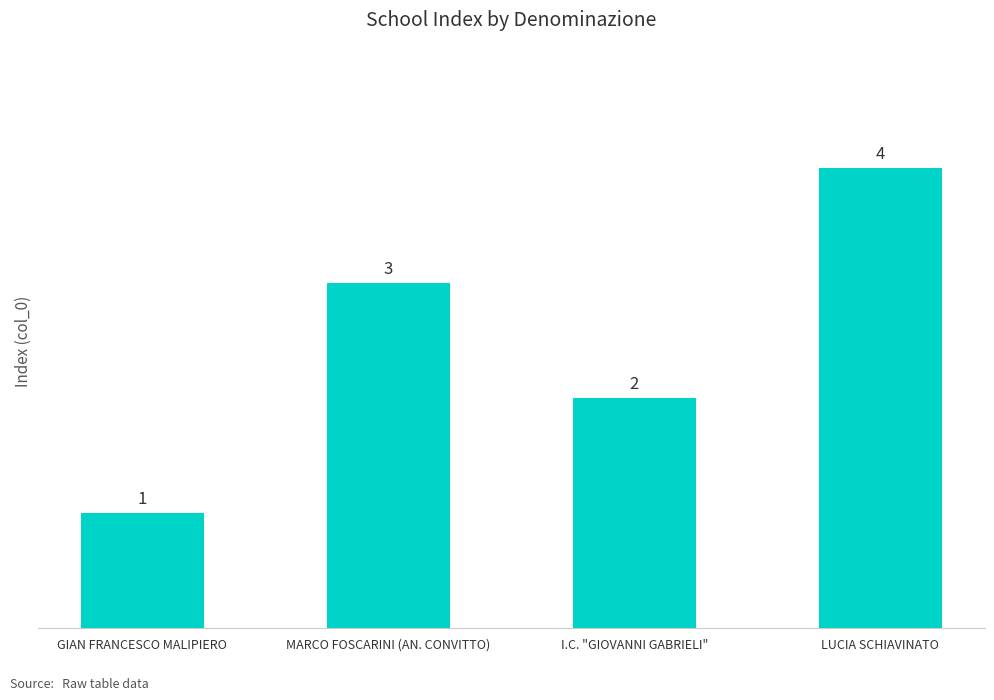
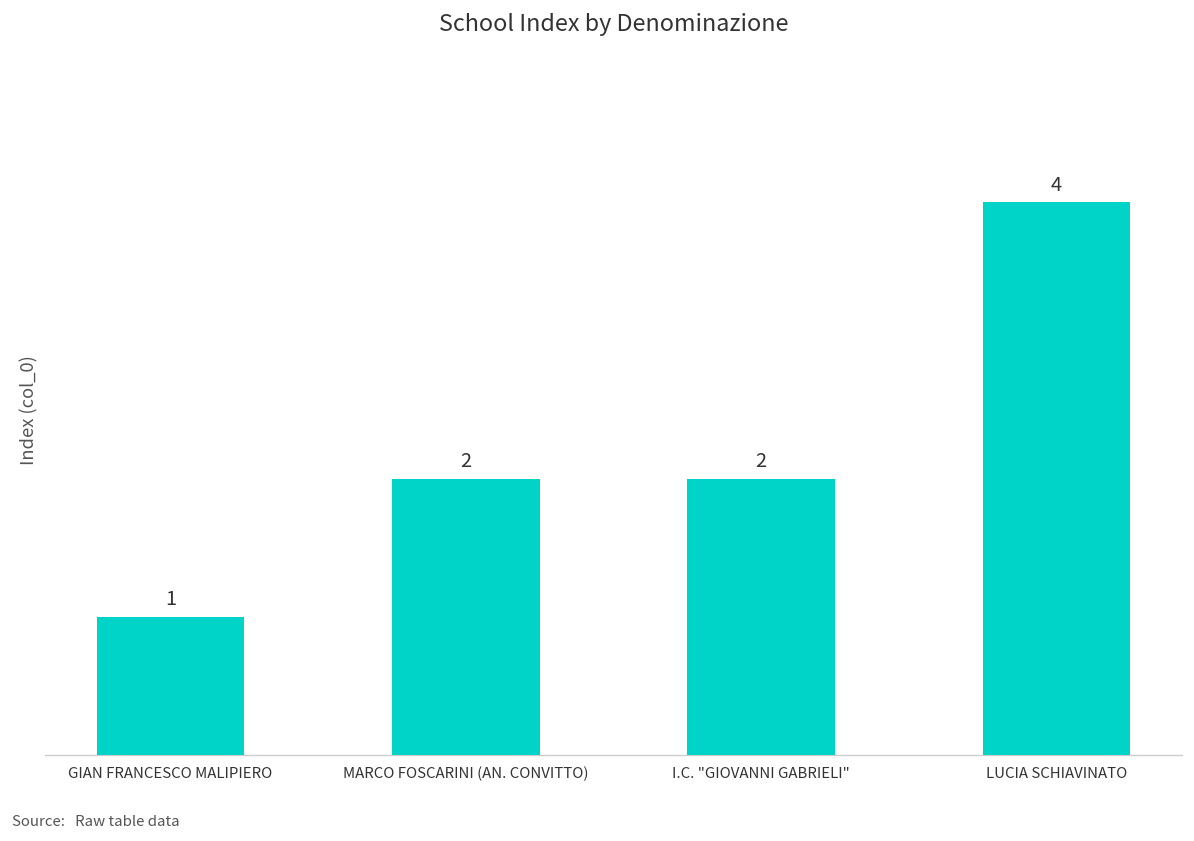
MARCO FOSCARINI (AN. CONVITTO): 3 -> 2
